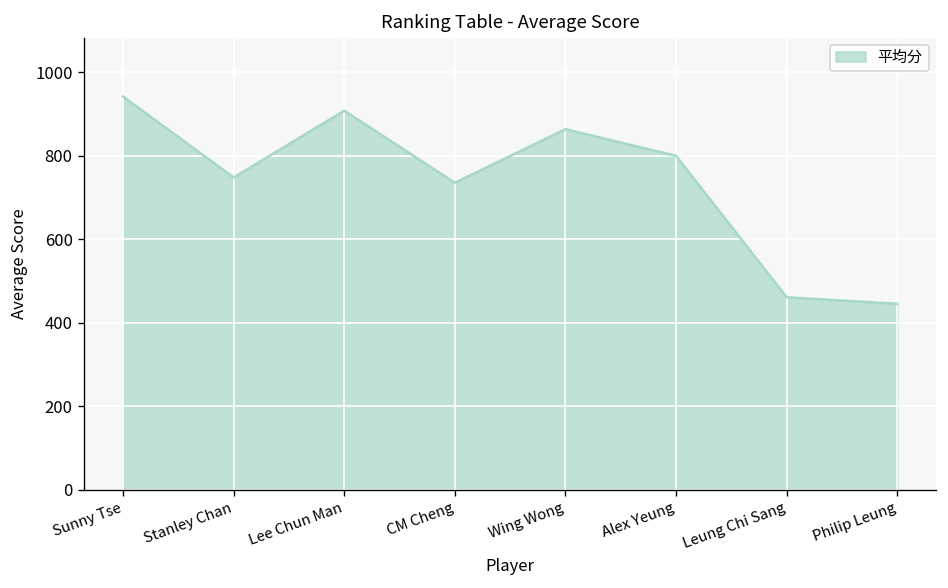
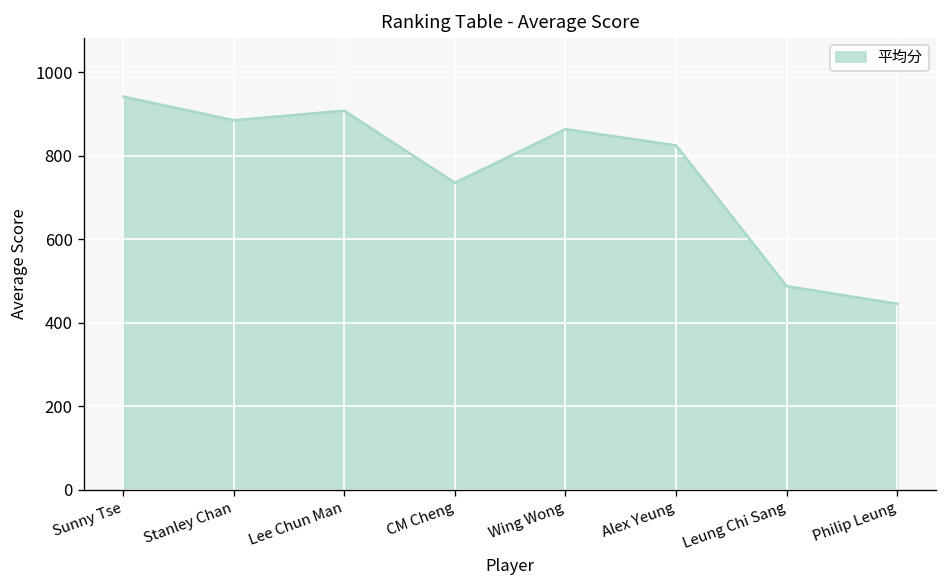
Stanley Chan: 750 -> 880
Alex Yeung: 800 -> 820
Leung Chi Sang: 460 -> 490
